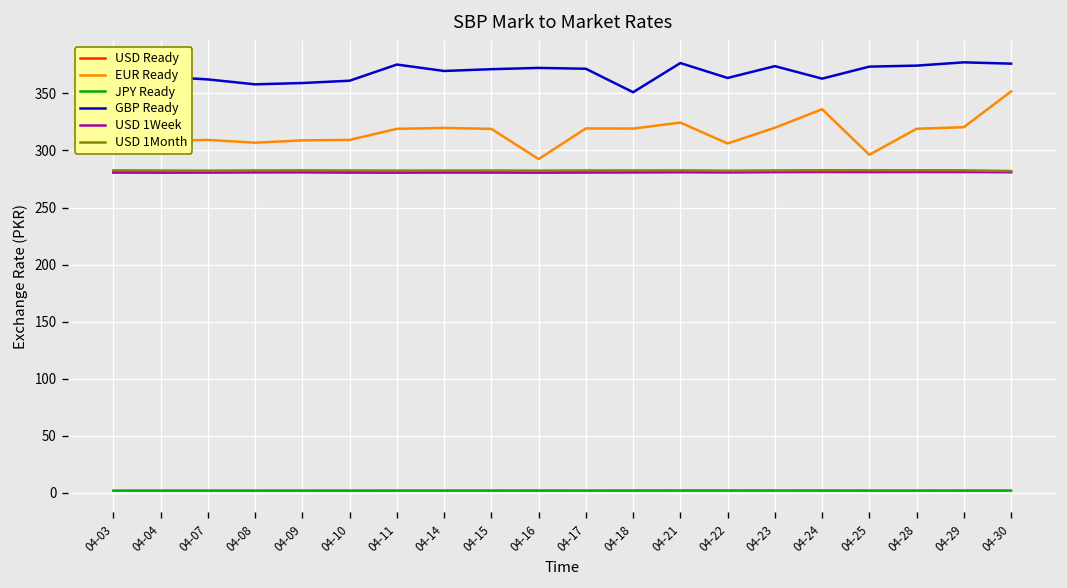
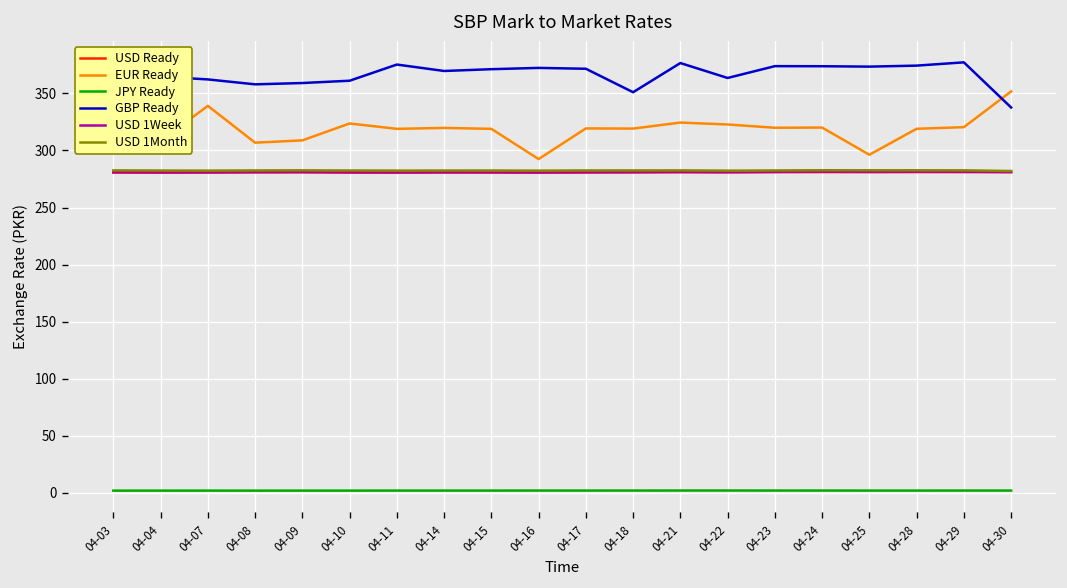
EUR Ready, 04-07: 310 -> 340
EUR Ready, 04-10: 310 -> 320
EUR Ready, 04-22: 310 -> 320
EUR Ready, 04-24: 340 -> 320
GBP Ready, 04-24: 360 -> 370
GBP Ready, 04-30: 380 -> 340
